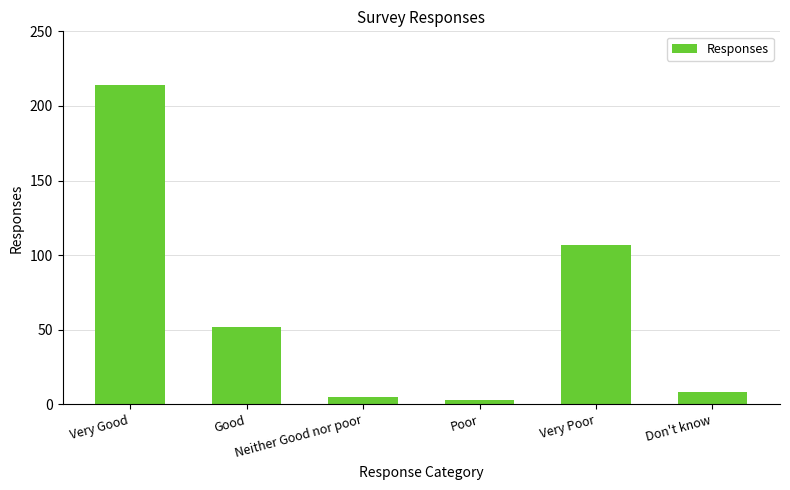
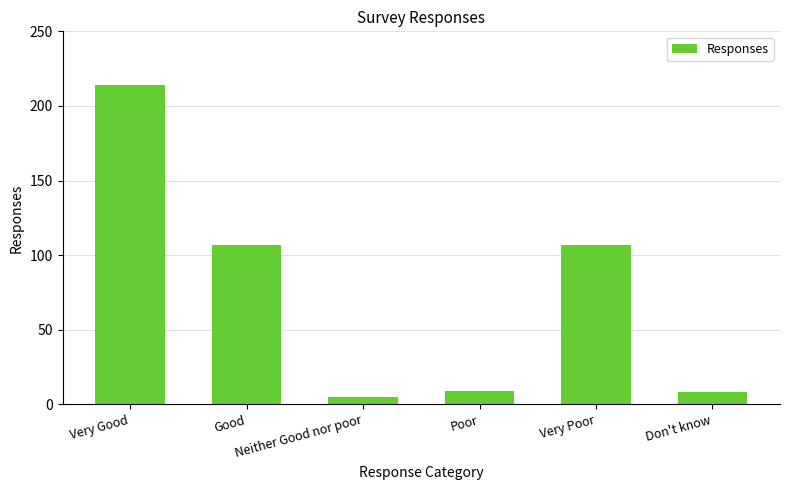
Good: 52 -> 107
Poor: 3 -> 9
